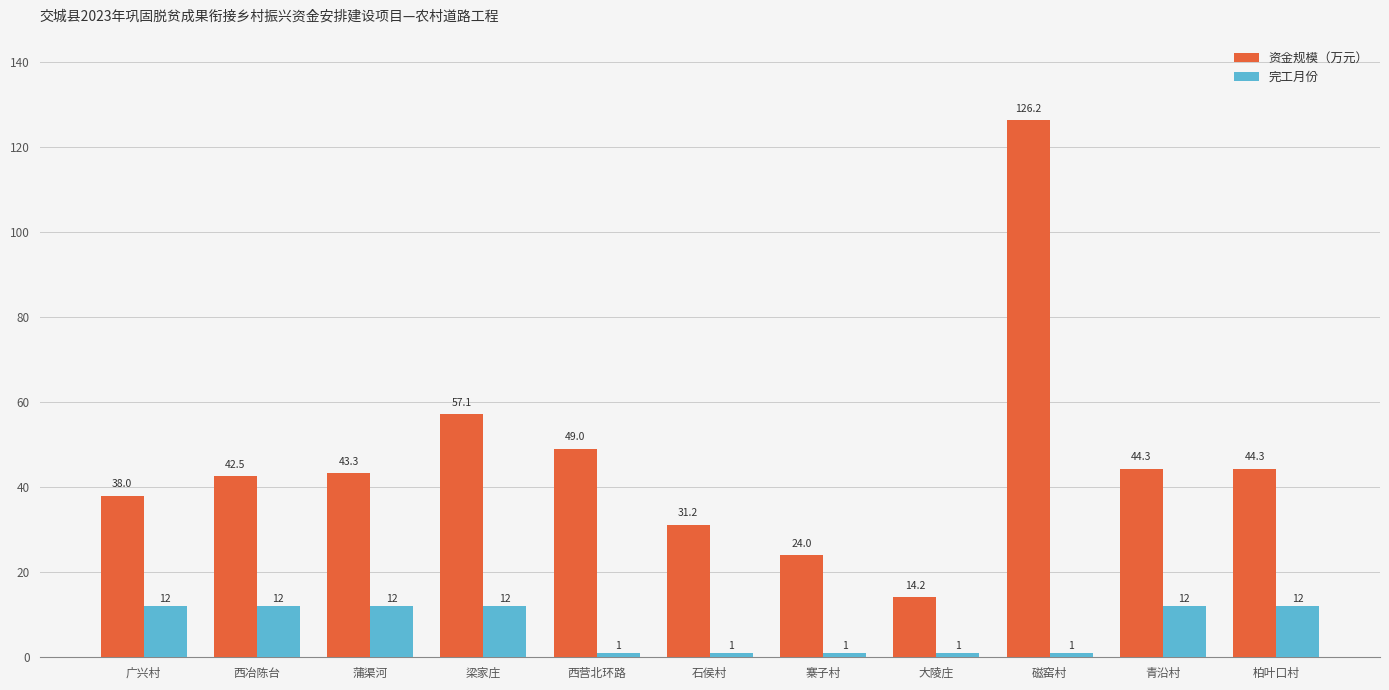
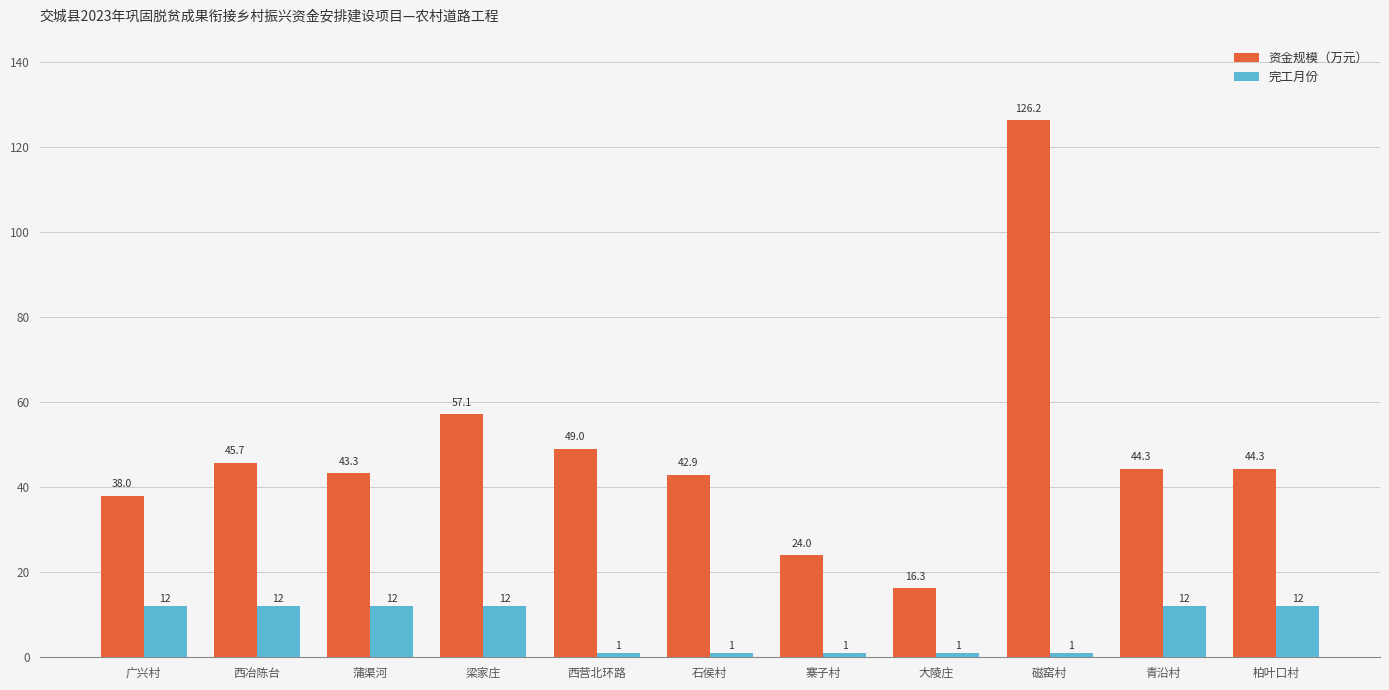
资金规模（万元）, 西冶陈台: 42.5 -> 45.7
资金规模（万元）, 石侯村: 31.2 -> 42.9
资金规模（万元）, 大陵庄: 14.2 -> 16.3
